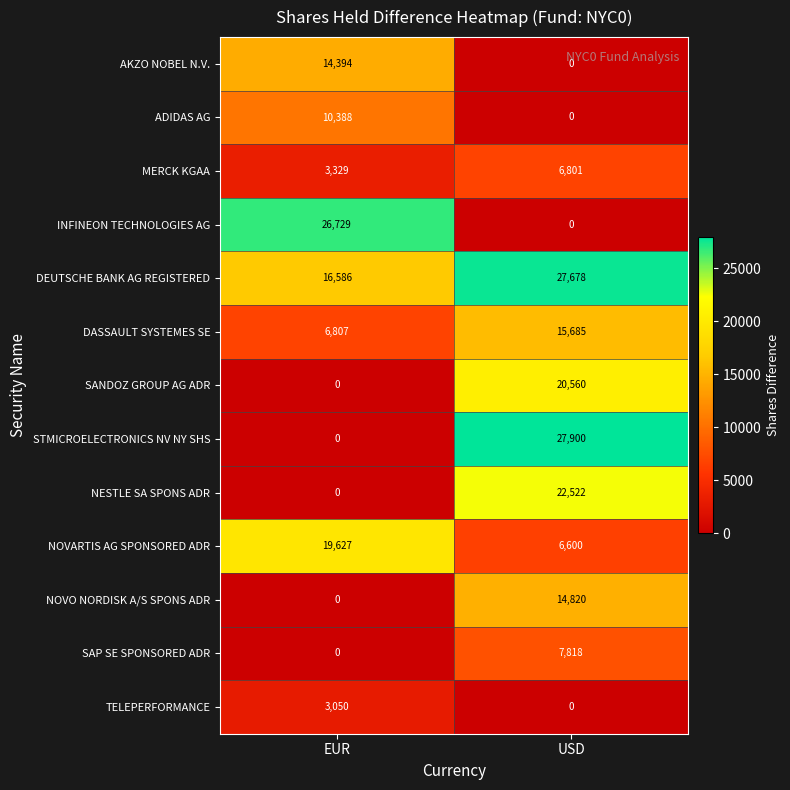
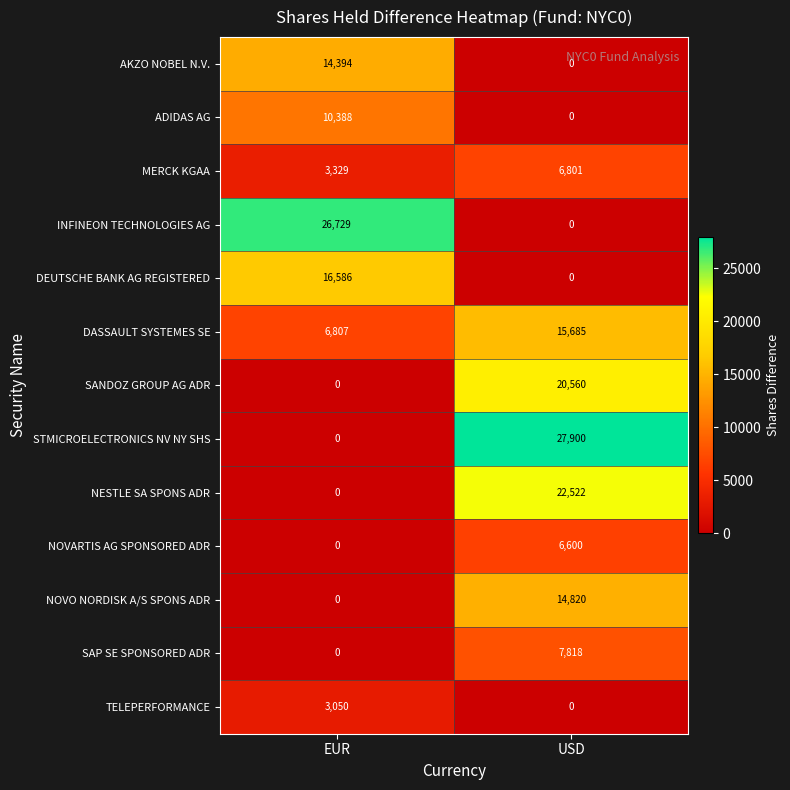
DEUTSCHE BANK AG REGISTERED, USD: 27,678 -> 0
NOVARTIS AG SPONSORED ADR, EUR: 19,627 -> 0
